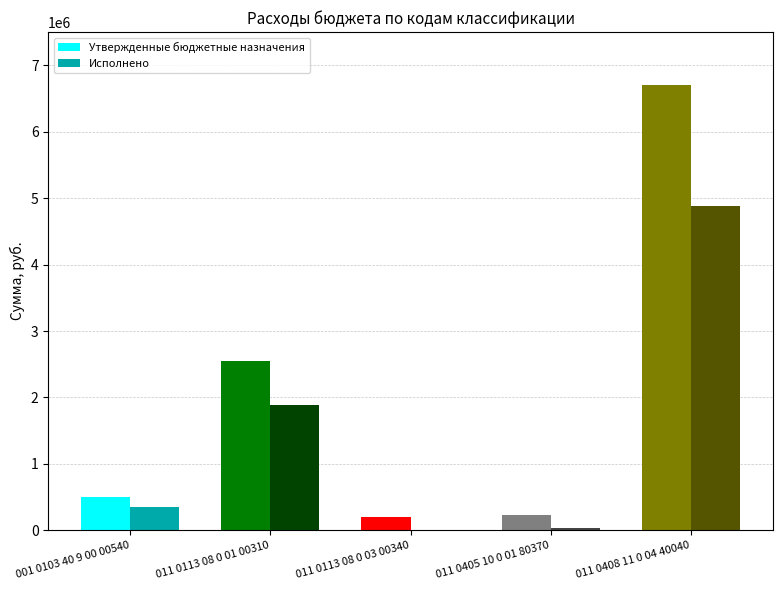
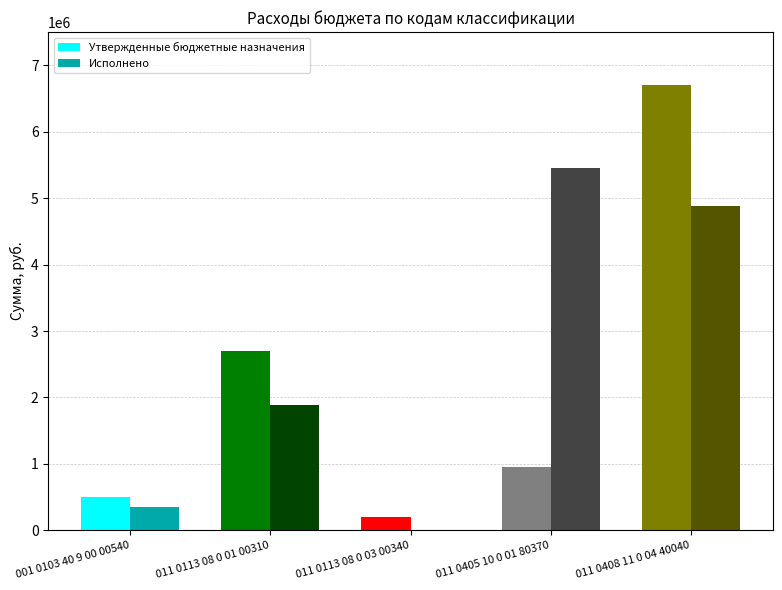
Утвержденные бюджетные назначения, 011 0113 08 0 01 00310: 2500000 -> 2700000
Утвержденные бюджетные назначения, 011 0405 10 0 01 80370: 200000 -> 900000
Исполнено, 011 0405 10 0 01 80370: 0 -> 5500000
